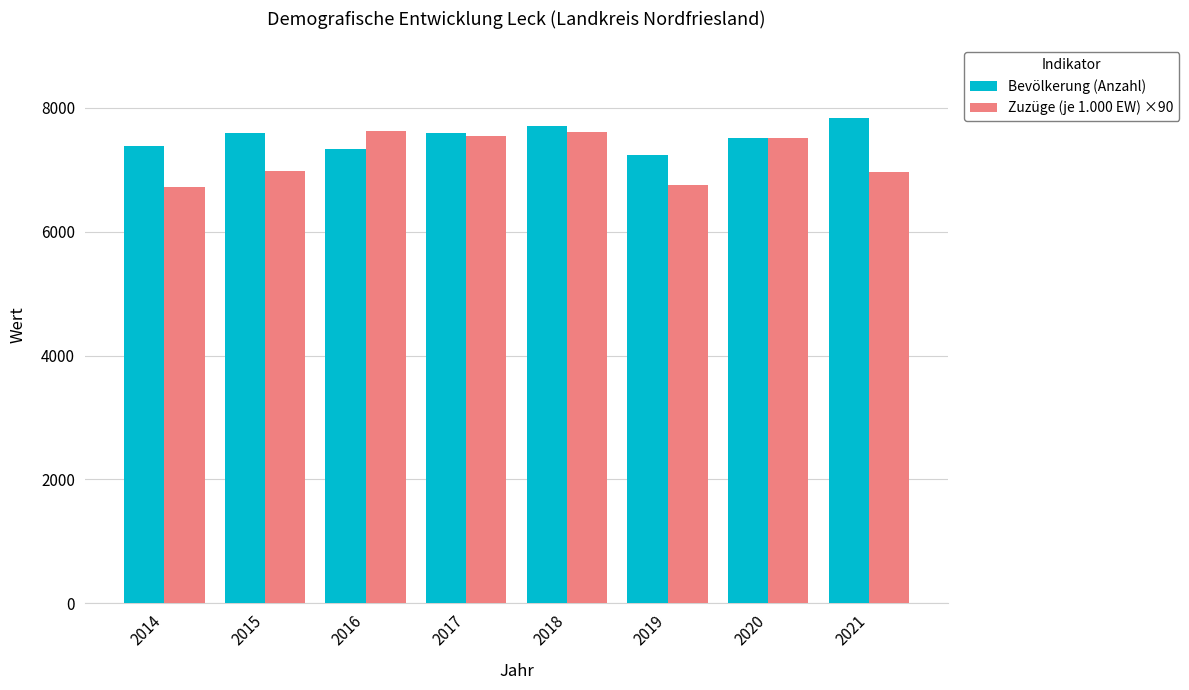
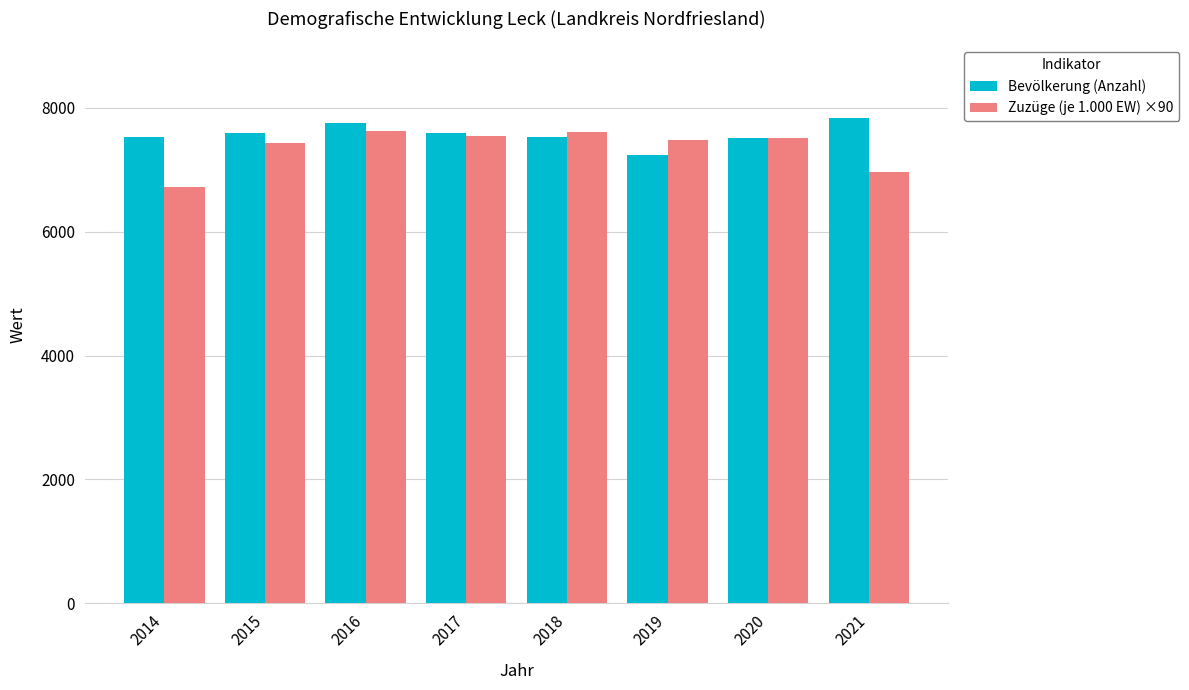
Bevölkerung (Anzahl), 2014: 7400 -> 7500
Zuzüge (je 1.000 EW) ×90, 2015: 7000 -> 7400
Bevölkerung (Anzahl), 2016: 7300 -> 7800
Bevölkerung (Anzahl), 2018: 7700 -> 7500
Zuzüge (je 1.000 EW) ×90, 2019: 6800 -> 7500
